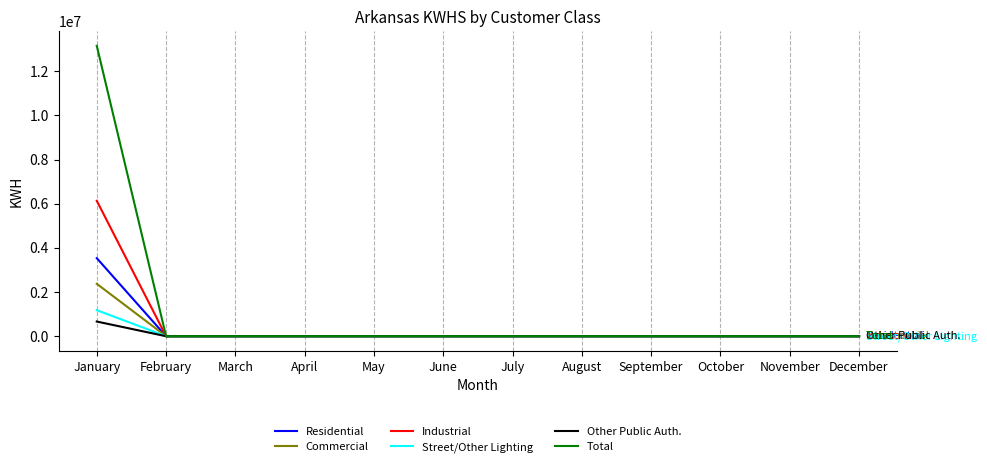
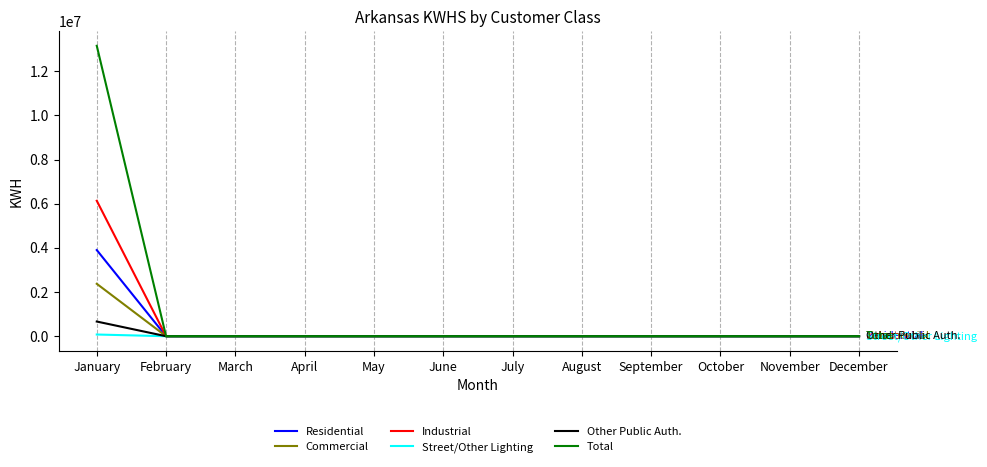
Residential, January: 3500000 -> 3900000
Street/Other Lighting, January: 1200000 -> 100000
